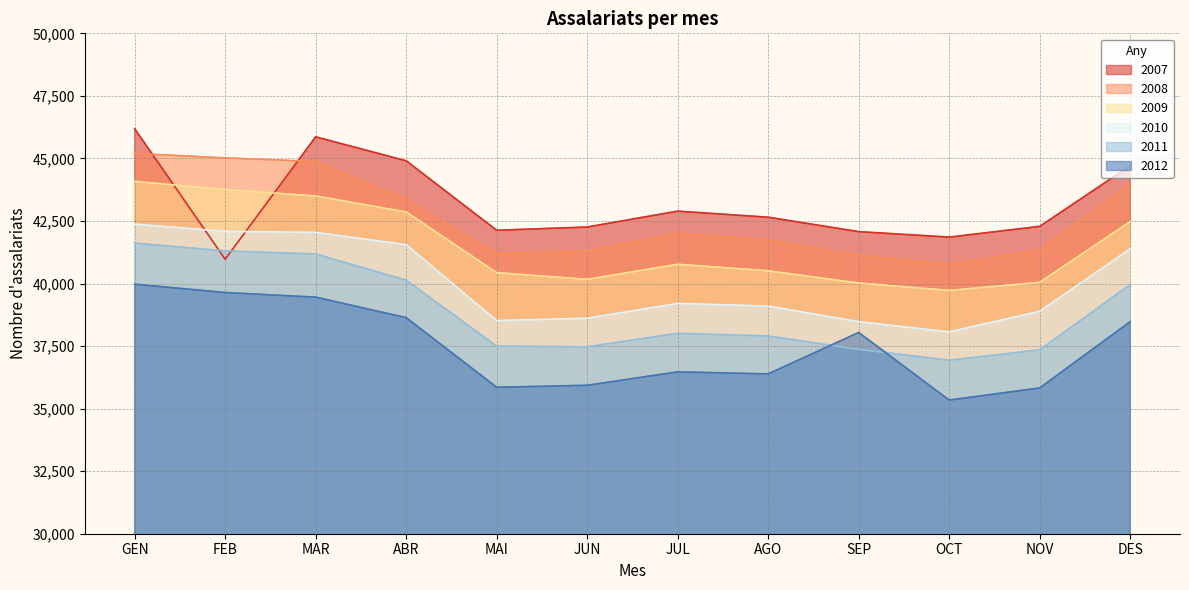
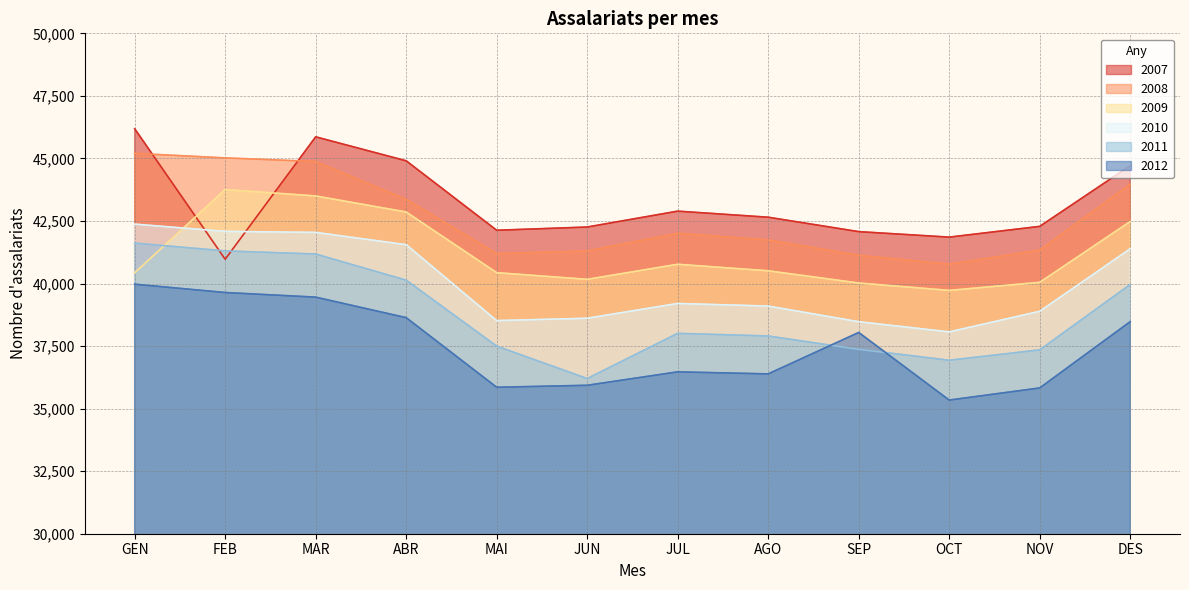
2009, GEN: 44,100 -> 40,400
2011, JUN: 37,500 -> 36,200
